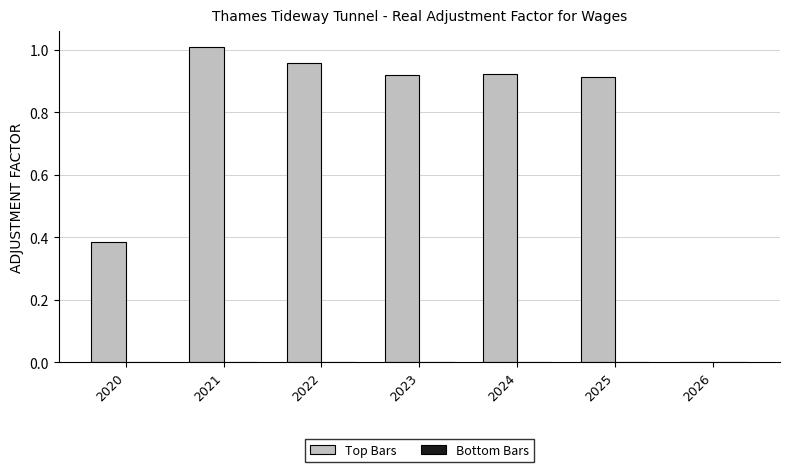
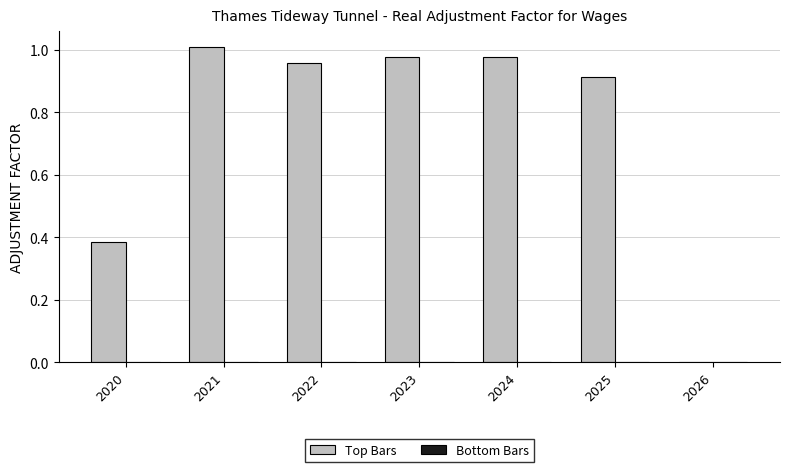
Top Bars, 2023: 0.92 -> 0.98
Top Bars, 2024: 0.92 -> 0.98
